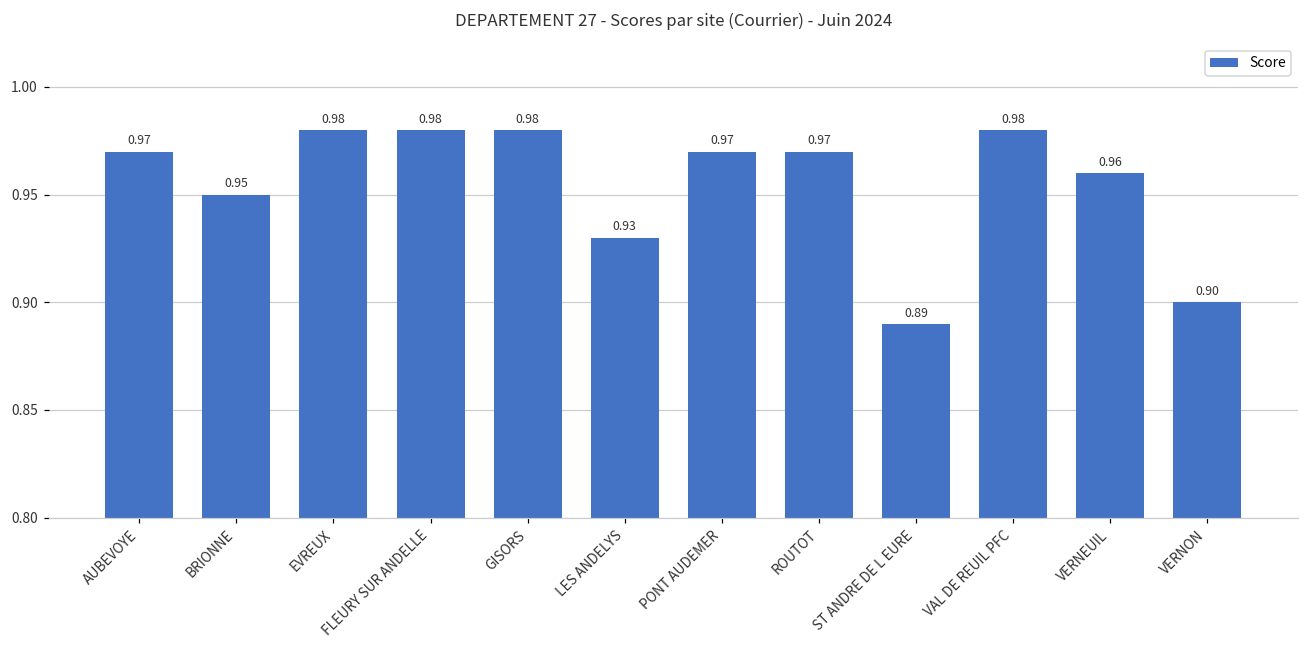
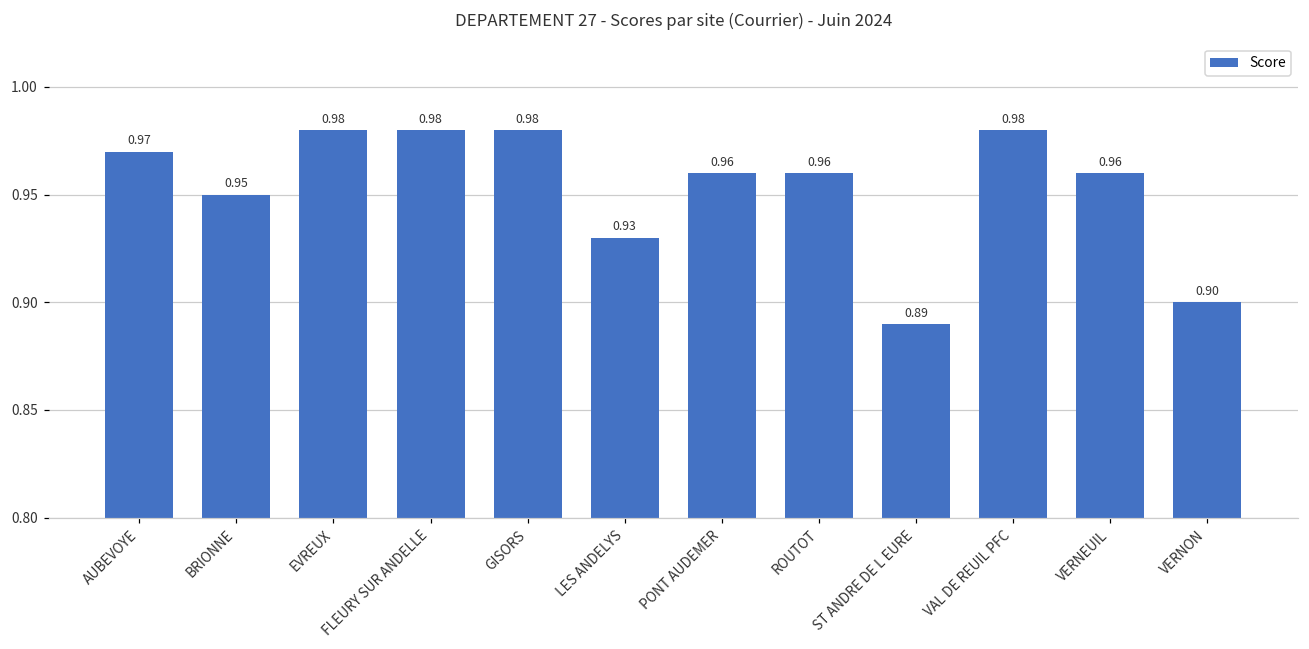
PONT AUDEMER: 0.97 -> 0.96
ROUTOT: 0.97 -> 0.96
